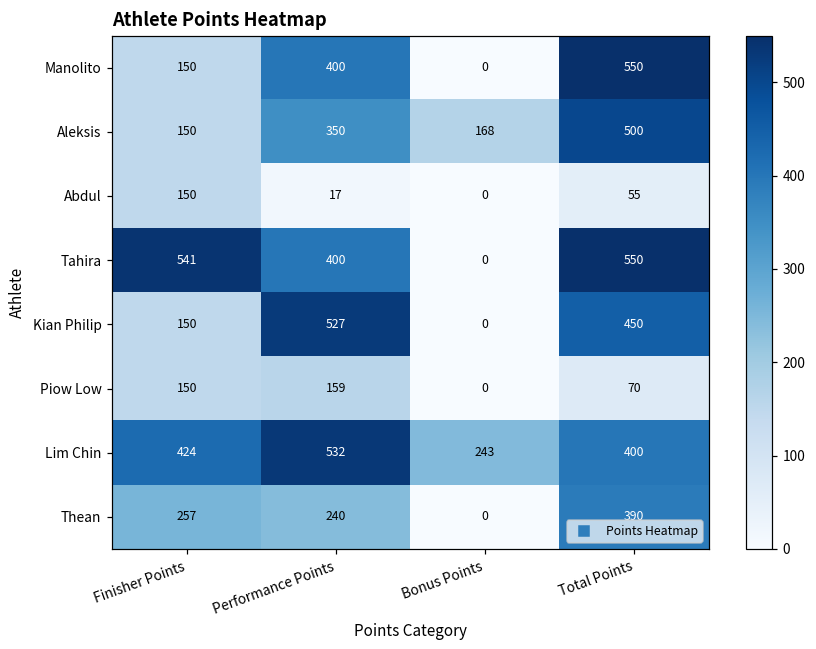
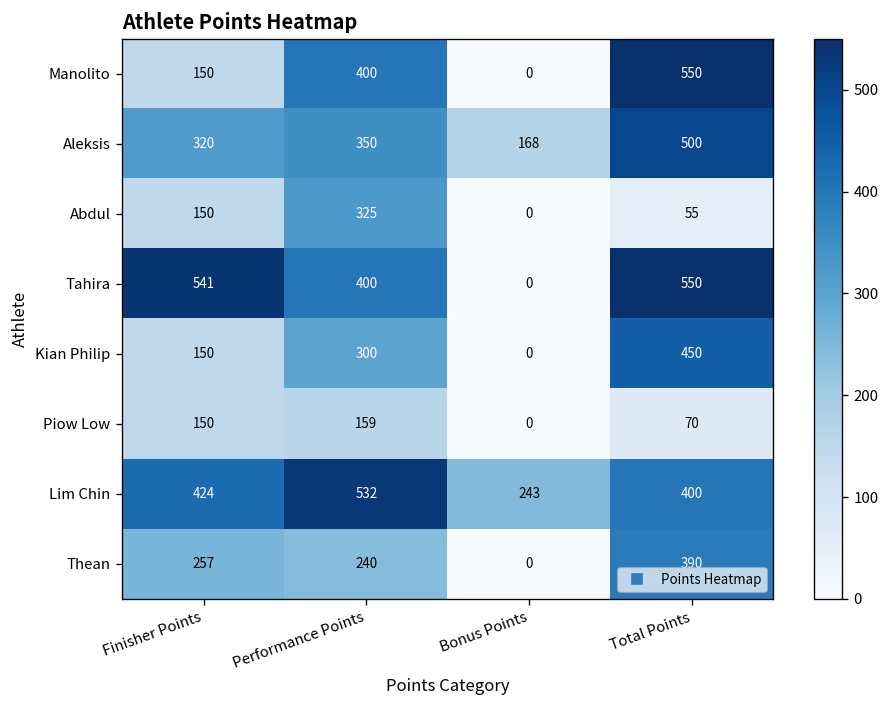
Aleksis, Finisher Points: 150 -> 320
Abdul, Performance Points: 17 -> 325
Kian Philip, Performance Points: 527 -> 300
